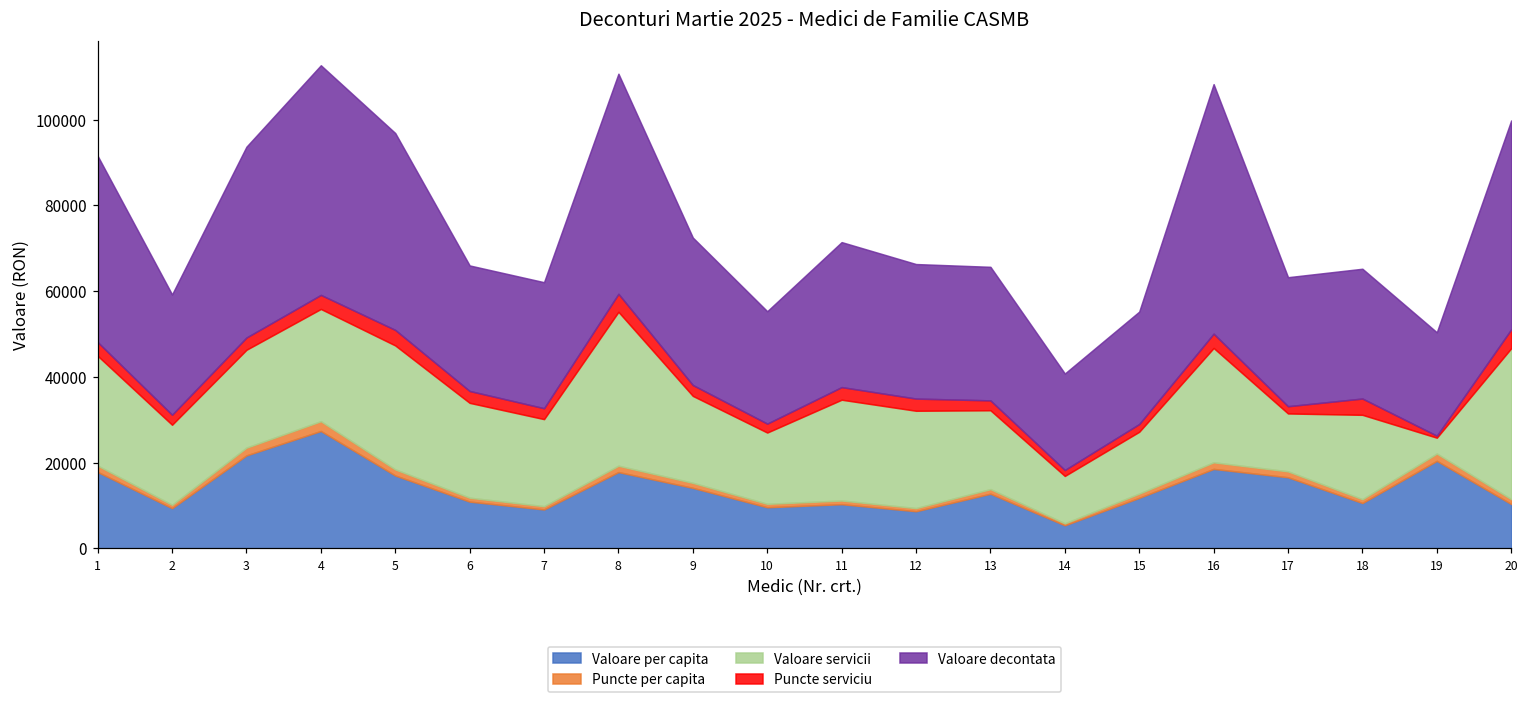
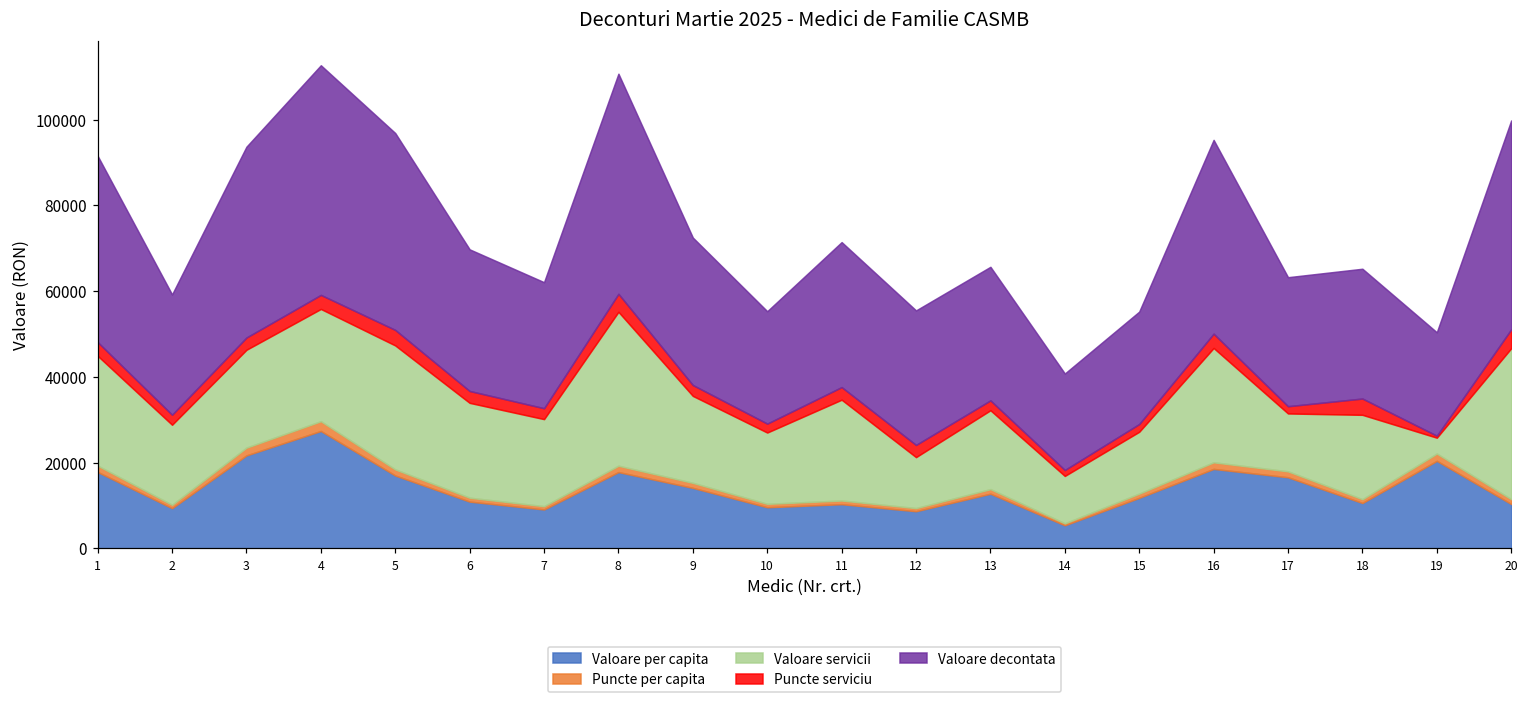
Valoare decontata, 6: 29000 -> 33000
Valoare servicii, 12: 23000 -> 12000
Valoare decontata, 16: 58000 -> 45000
